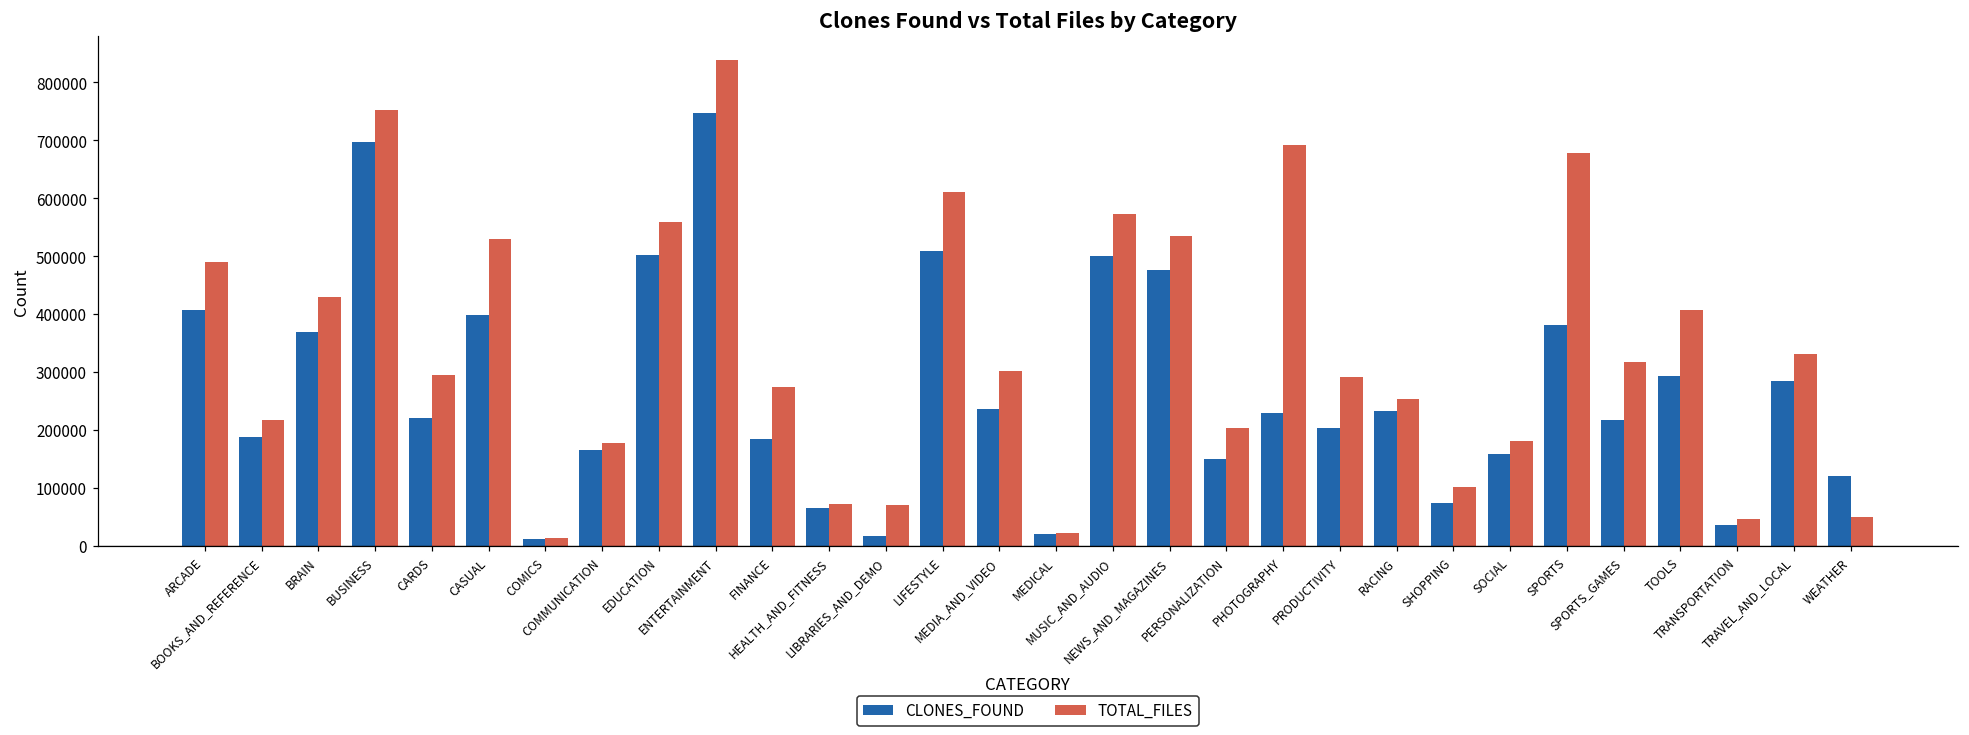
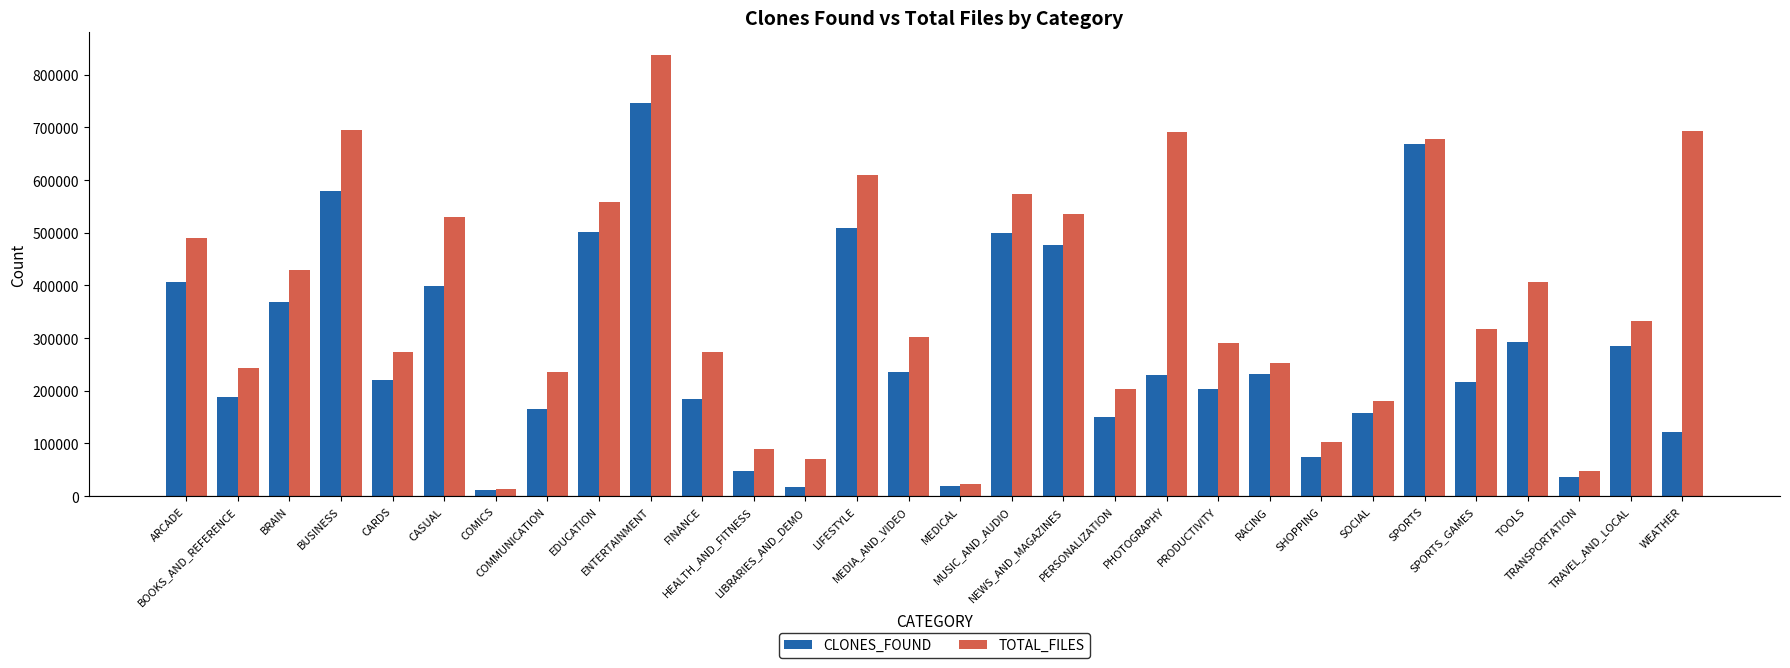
TOTAL_FILES, BOOKS_AND_REFERENCE: 220000 -> 240000
CLONES_FOUND, BUSINESS: 700000 -> 580000
TOTAL_FILES, BUSINESS: 750000 -> 700000
TOTAL_FILES, CARDS: 300000 -> 270000
TOTAL_FILES, COMMUNICATION: 180000 -> 240000
CLONES_FOUND, HEALTH_AND_FITNESS: 70000 -> 50000
TOTAL_FILES, HEALTH_AND_FITNESS: 70000 -> 90000
CLONES_FOUND, SPORTS: 380000 -> 670000
TOTAL_FILES, WEATHER: 50000 -> 690000
